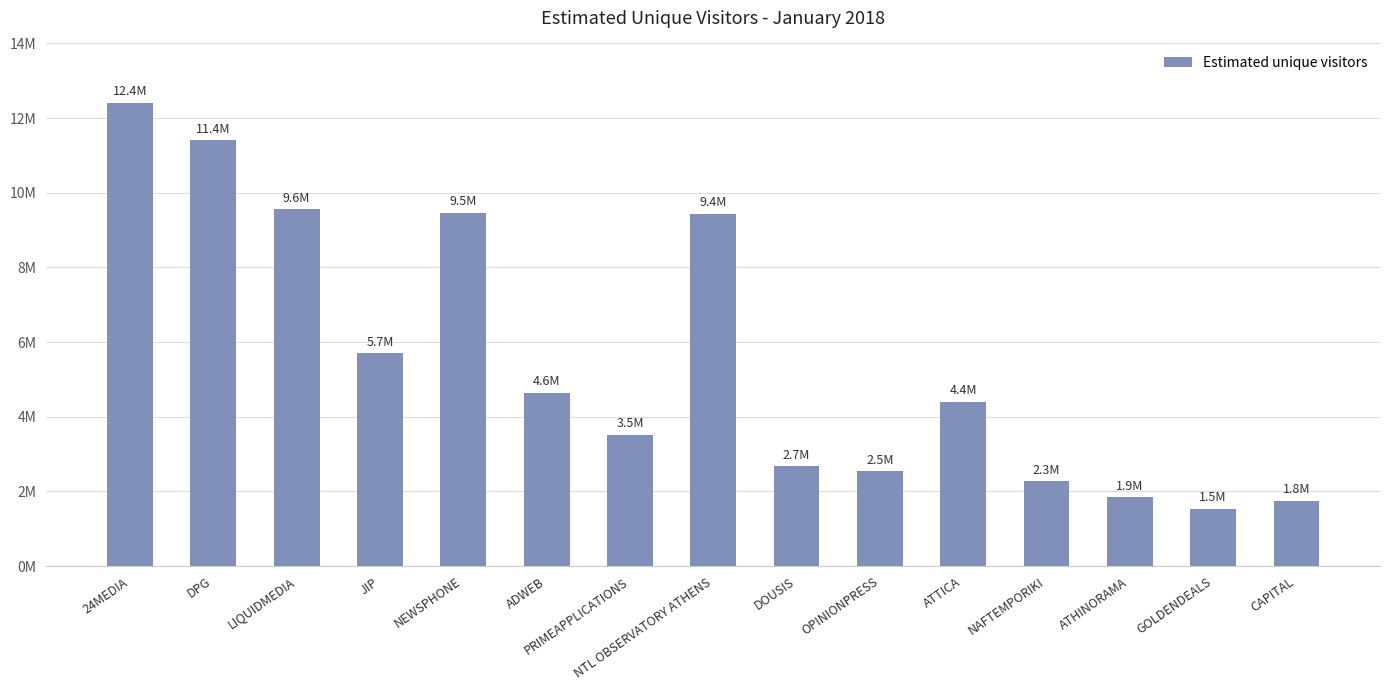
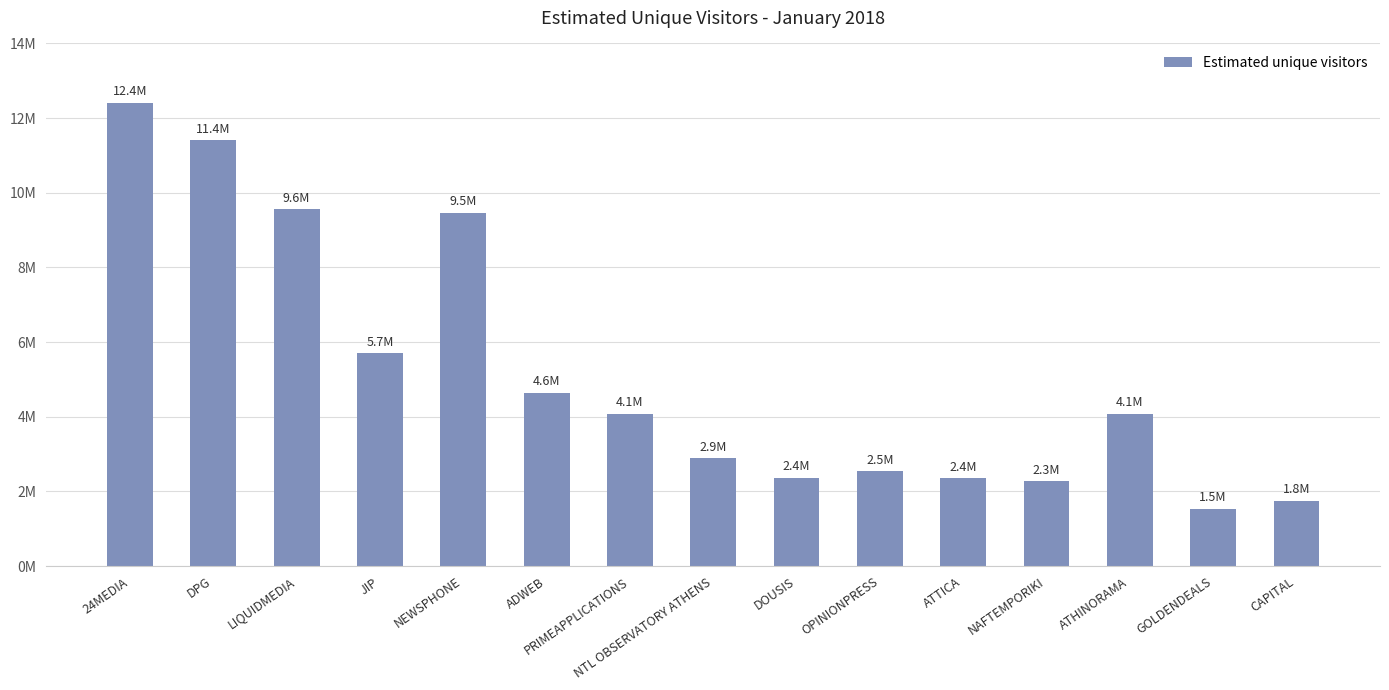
PRIMEAPPLICATIONS: 3.5M -> 4.1M
NTL OBSERVATORY ATHENS: 9.4M -> 2.9M
DOUSIS: 2.7M -> 2.4M
ATTICA: 4.4M -> 2.4M
ATHINORAMA: 1.9M -> 4.1M
